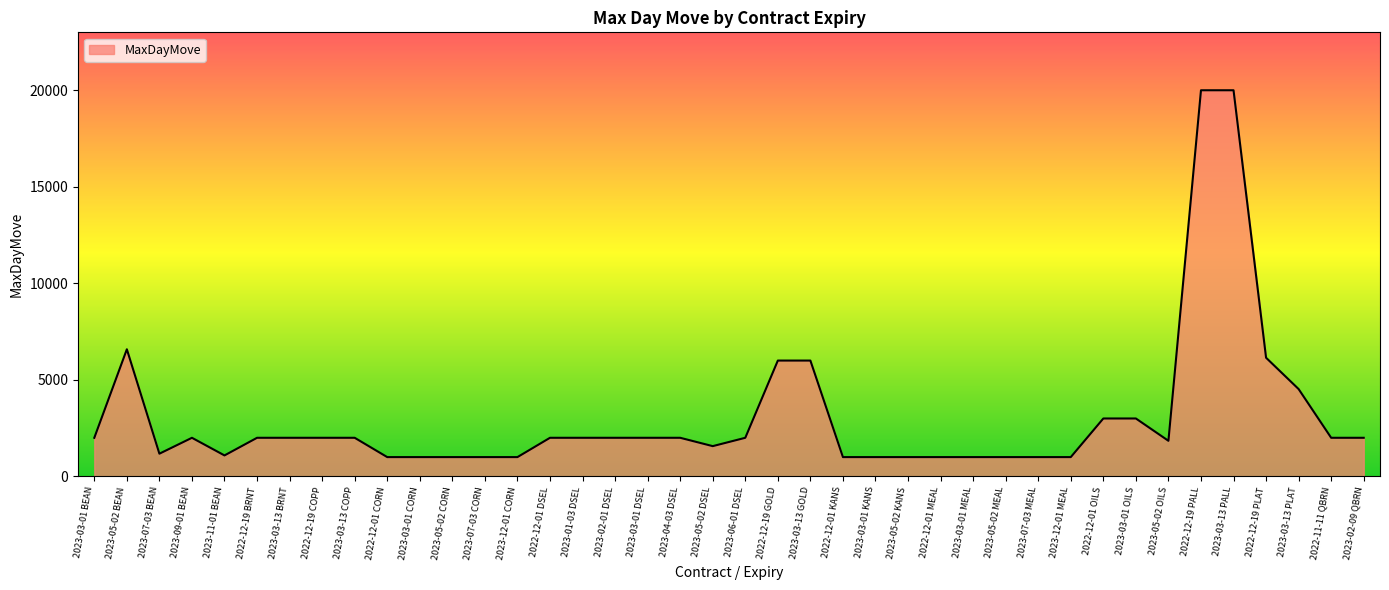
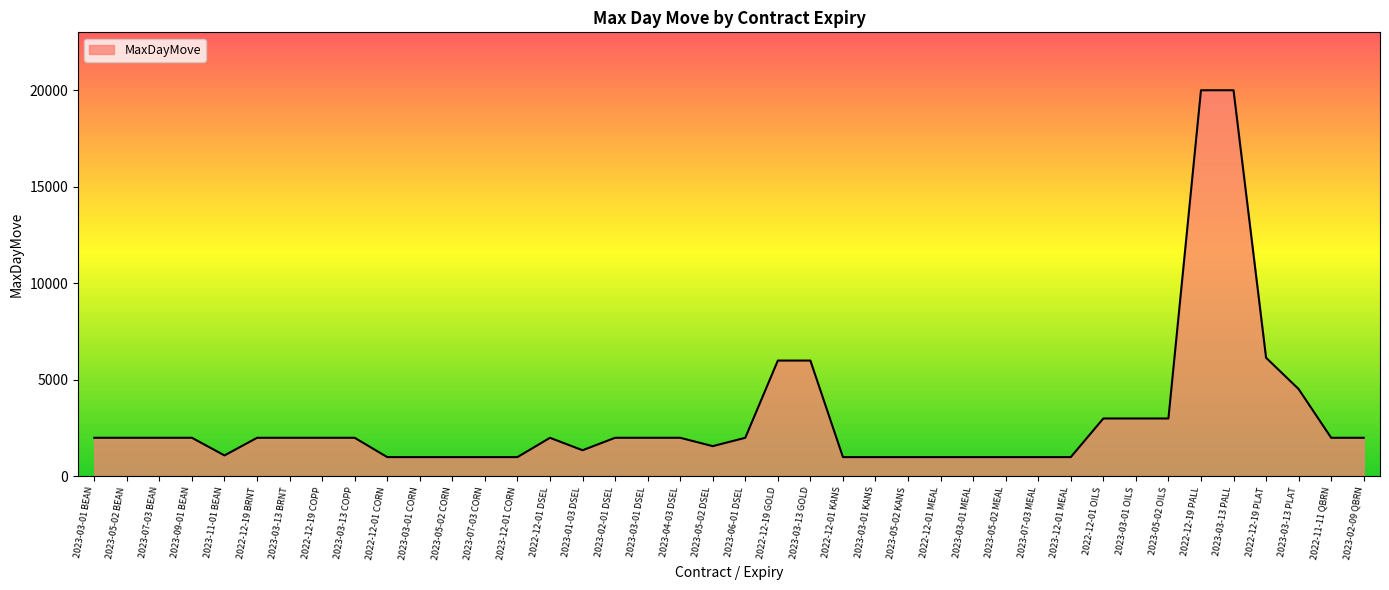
2023-05-02 BEAN: 6600 -> 2000
2023-07-03 BEAN: 1200 -> 2000
2023-01-03 DSEL: 2000 -> 1400
2023-05-02 OILS: 1800 -> 3000
